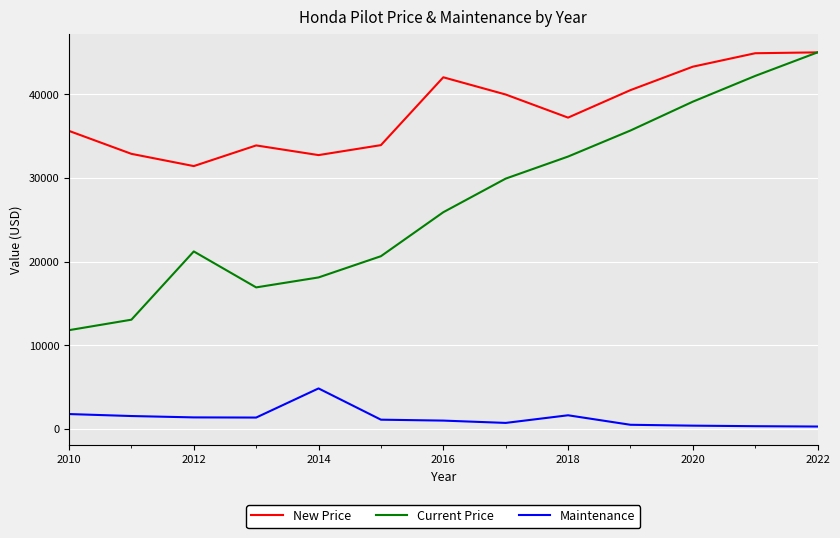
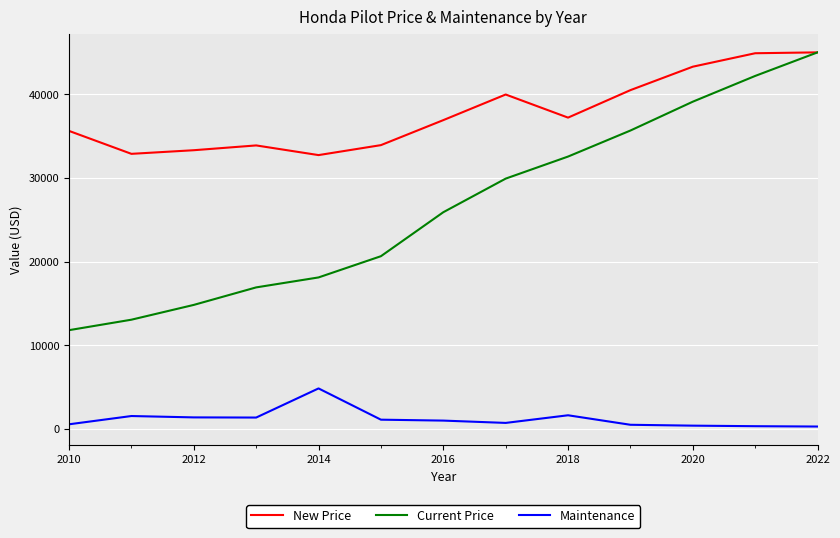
Maintenance, 2010: 2000 -> 1000
New Price, 2012: 31000 -> 33000
Current Price, 2012: 21000 -> 15000
New Price, 2016: 42000 -> 37000
